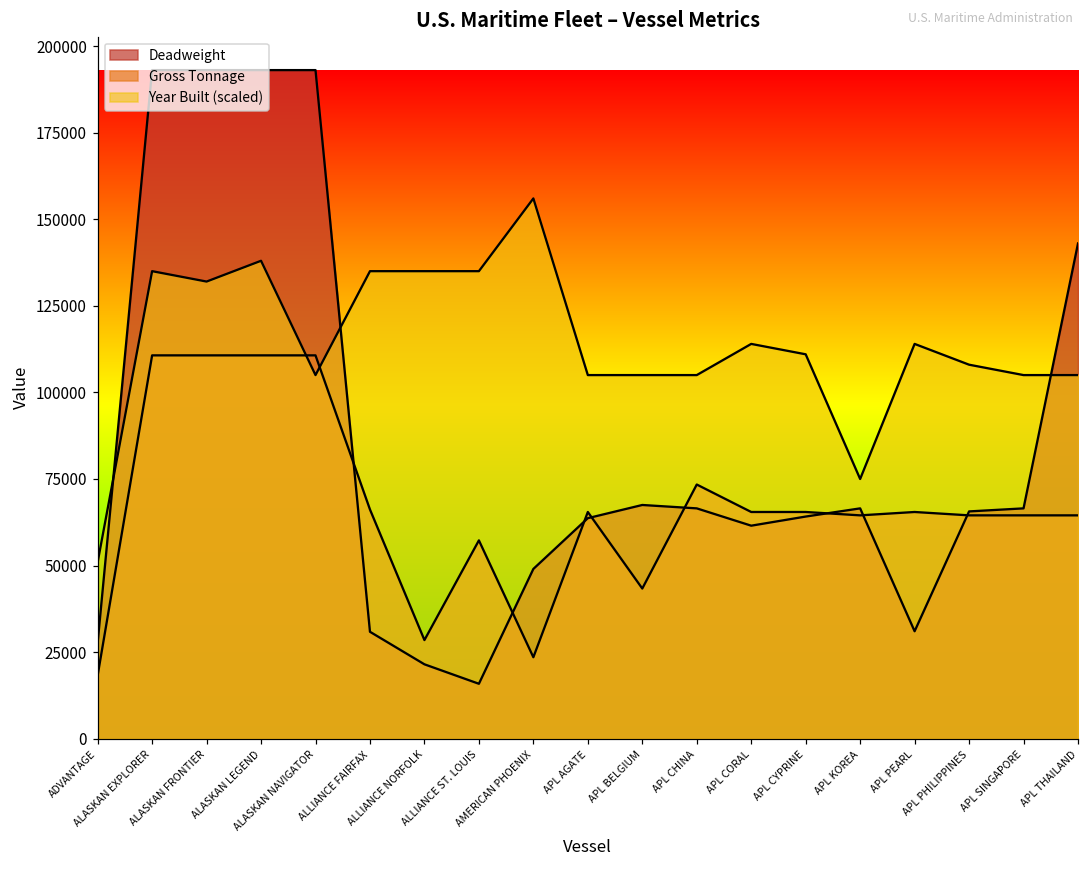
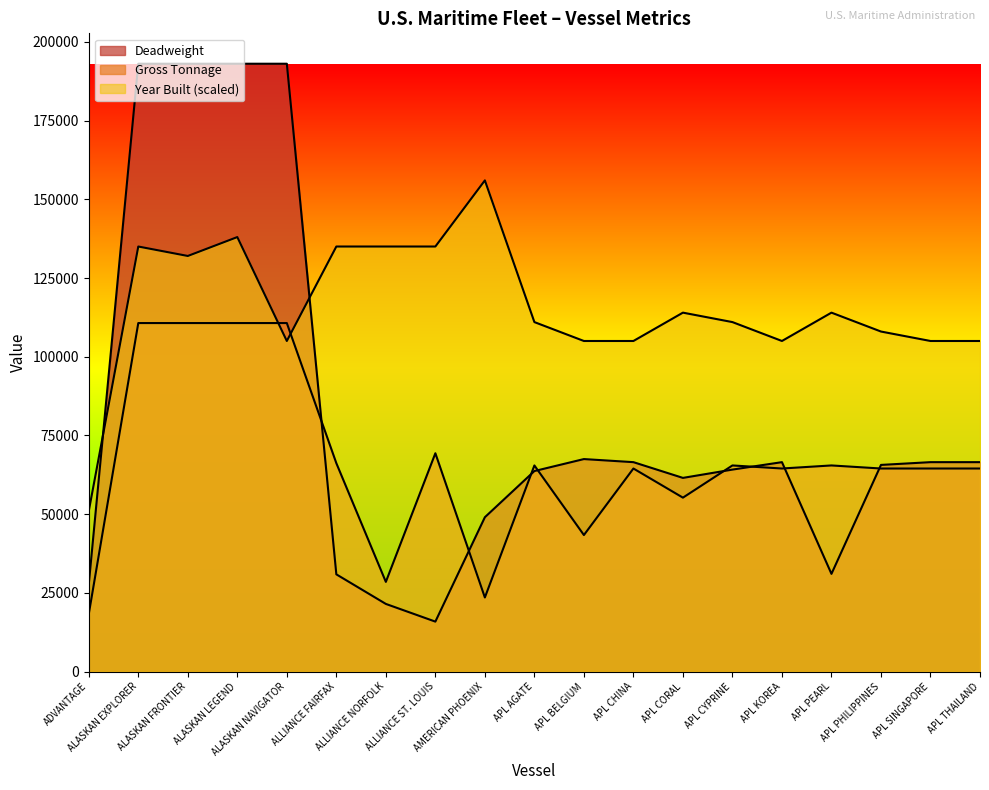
Gross Tonnage, ALLIANCE ST. LOUIS: 57000 -> 69000
Year Built (scaled), APL AGATE: 105000 -> 111000
Gross Tonnage, APL CHINA: 73000 -> 65000
Gross Tonnage, APL CORAL: 65000 -> 55000
Year Built (scaled), APL KOREA: 75000 -> 105000
Deadweight, APL THAILAND: 143000 -> 67000
